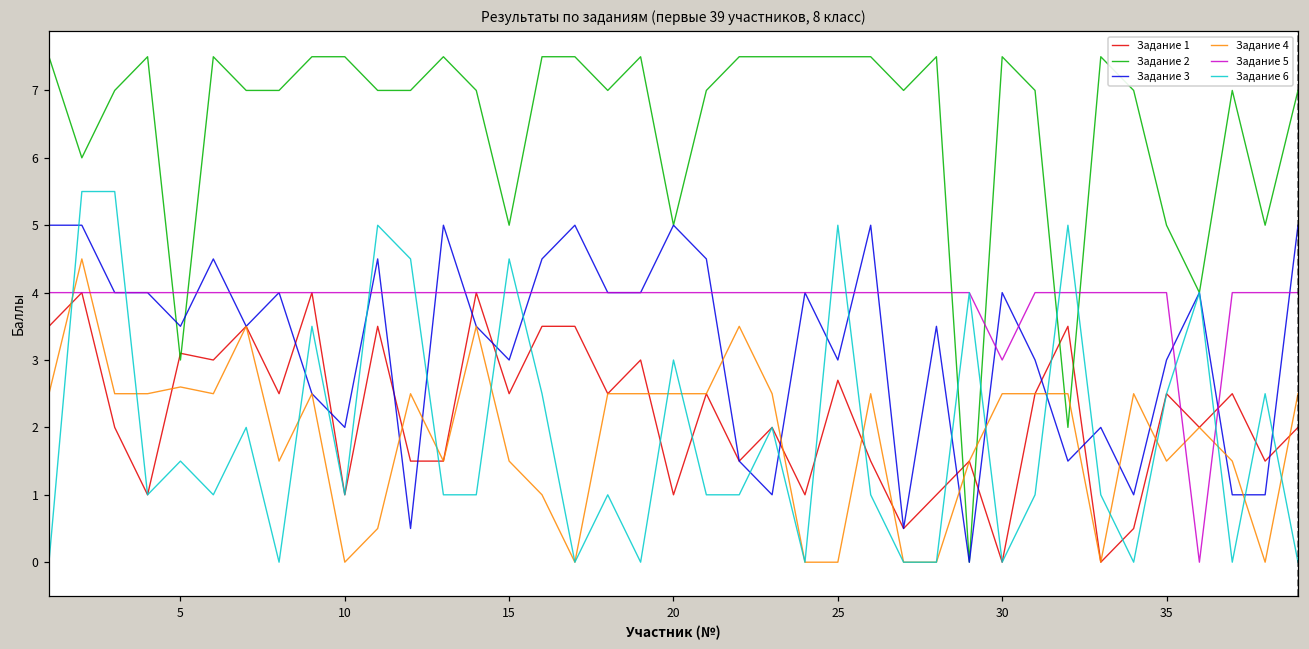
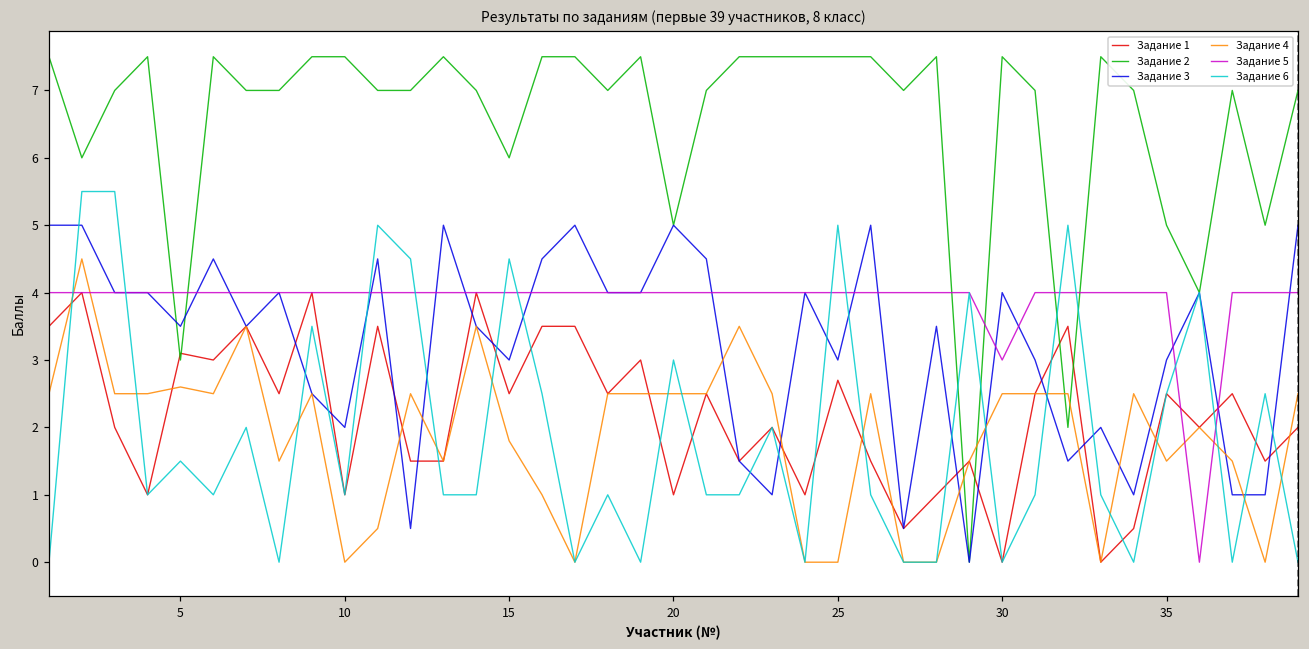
Задание 2, 15: 5 -> 6
Задание 4, 15: 1.5 -> 1.8
